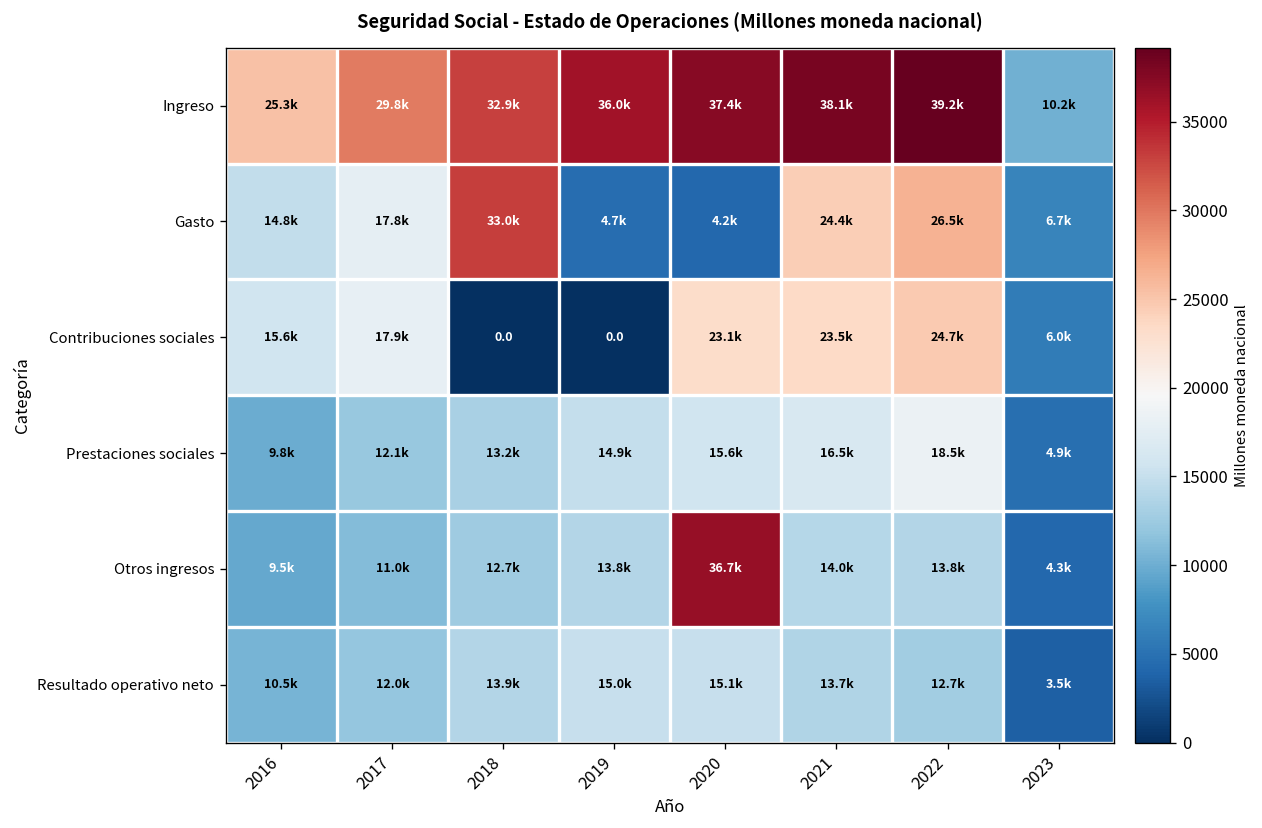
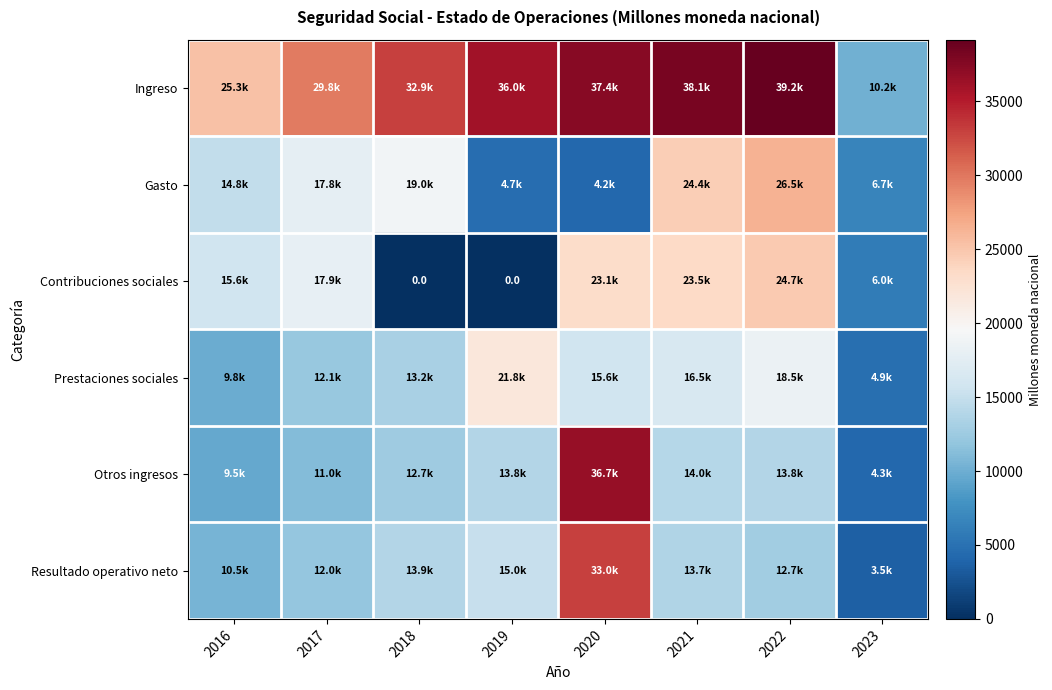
Gasto, 2018: 33.0k -> 19.0k
Prestaciones sociales, 2019: 14.9k -> 21.8k
Resultado operativo neto, 2020: 15.1k -> 33.0k
